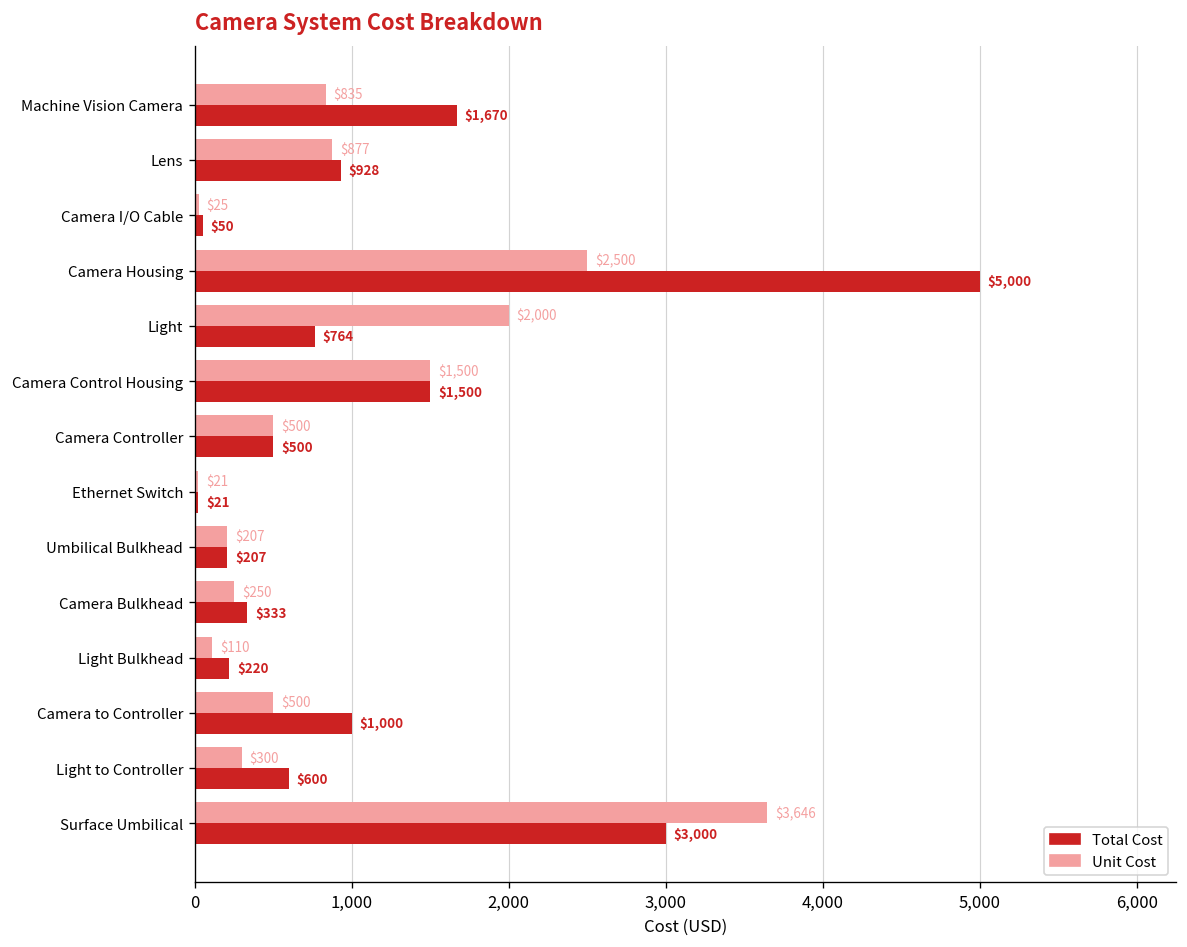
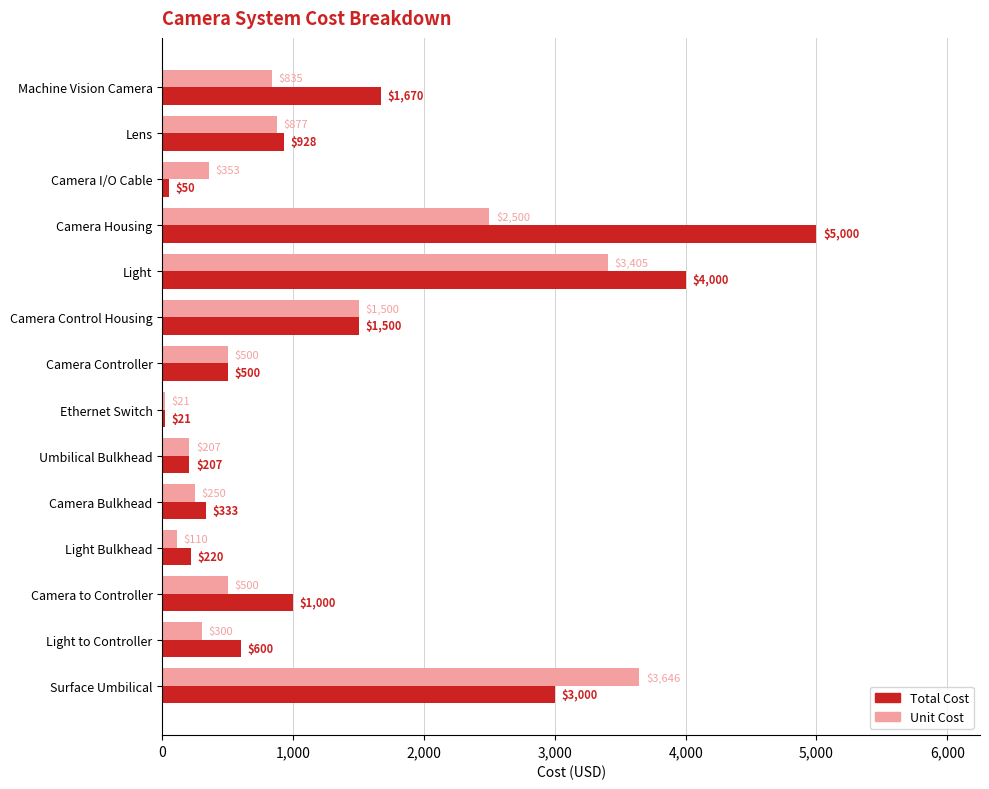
Unit Cost, Camera I/O Cable: $25 -> $353
Unit Cost, Light: $2,000 -> $3,405
Total Cost, Light: $764 -> $4,000
